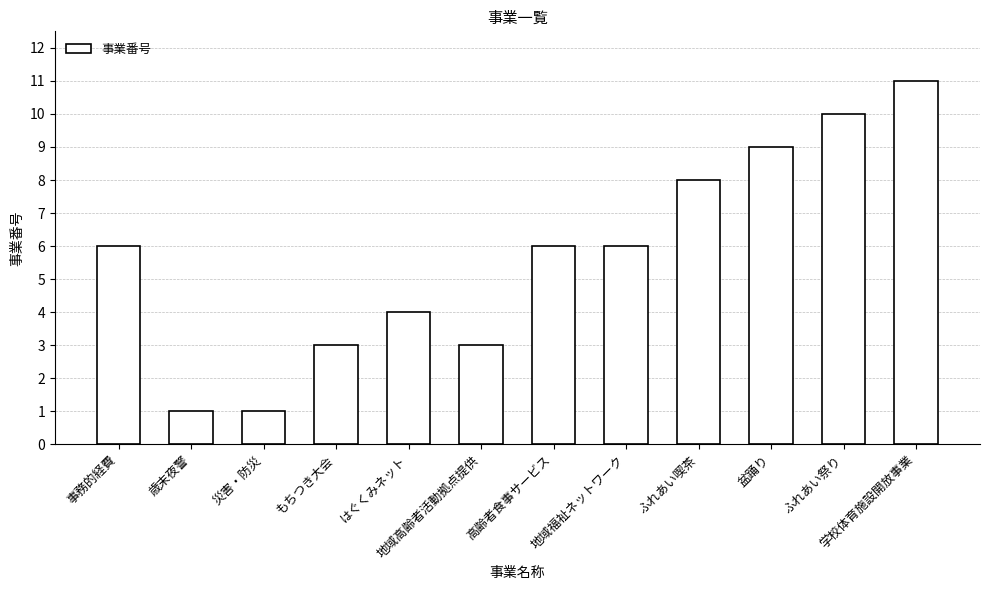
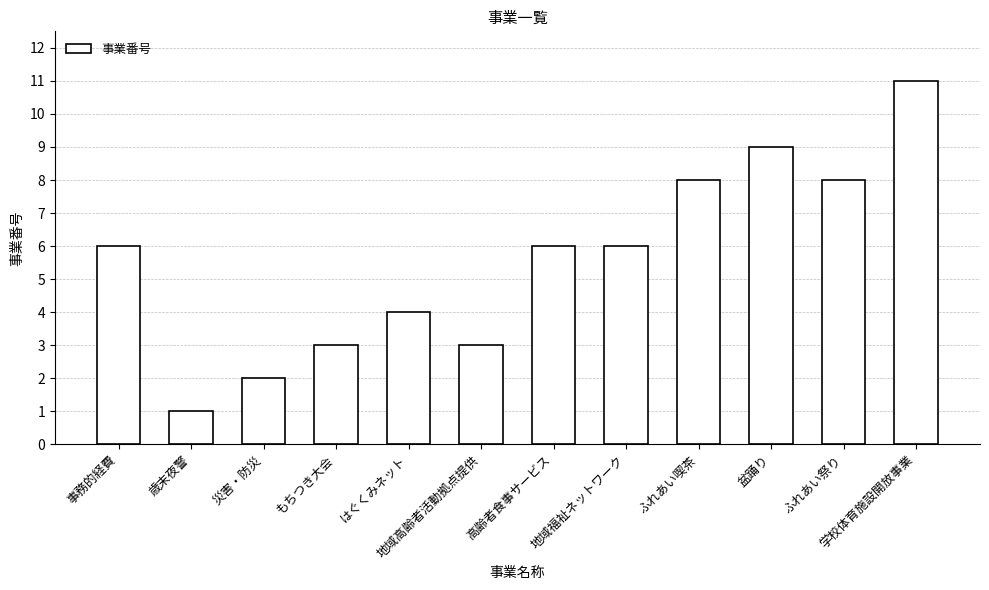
災害・防災: 1 -> 2
ふれあい祭り: 10 -> 8
